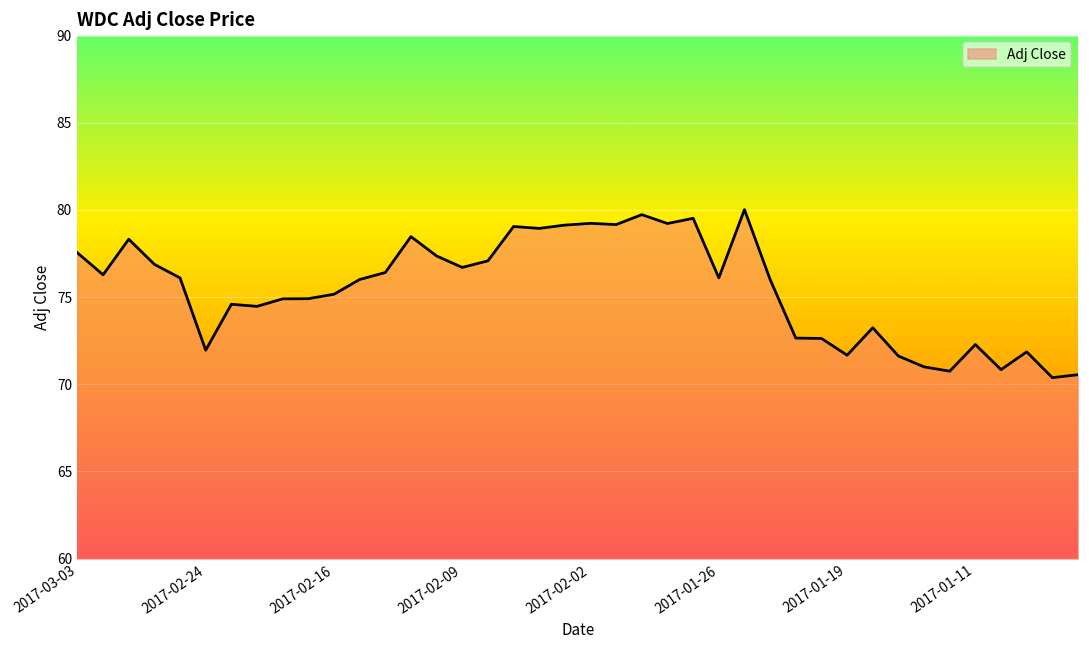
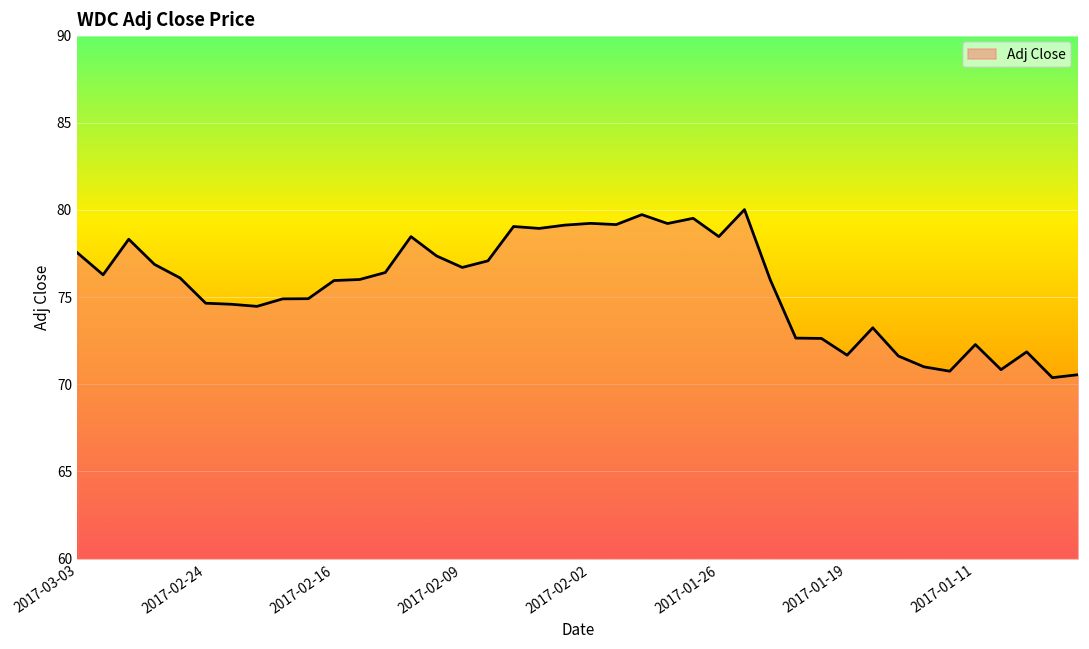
2017-02-24: 72.0 -> 74.7
2017-02-16: 75.2 -> 75.9
2017-01-26: 76.1 -> 78.5
